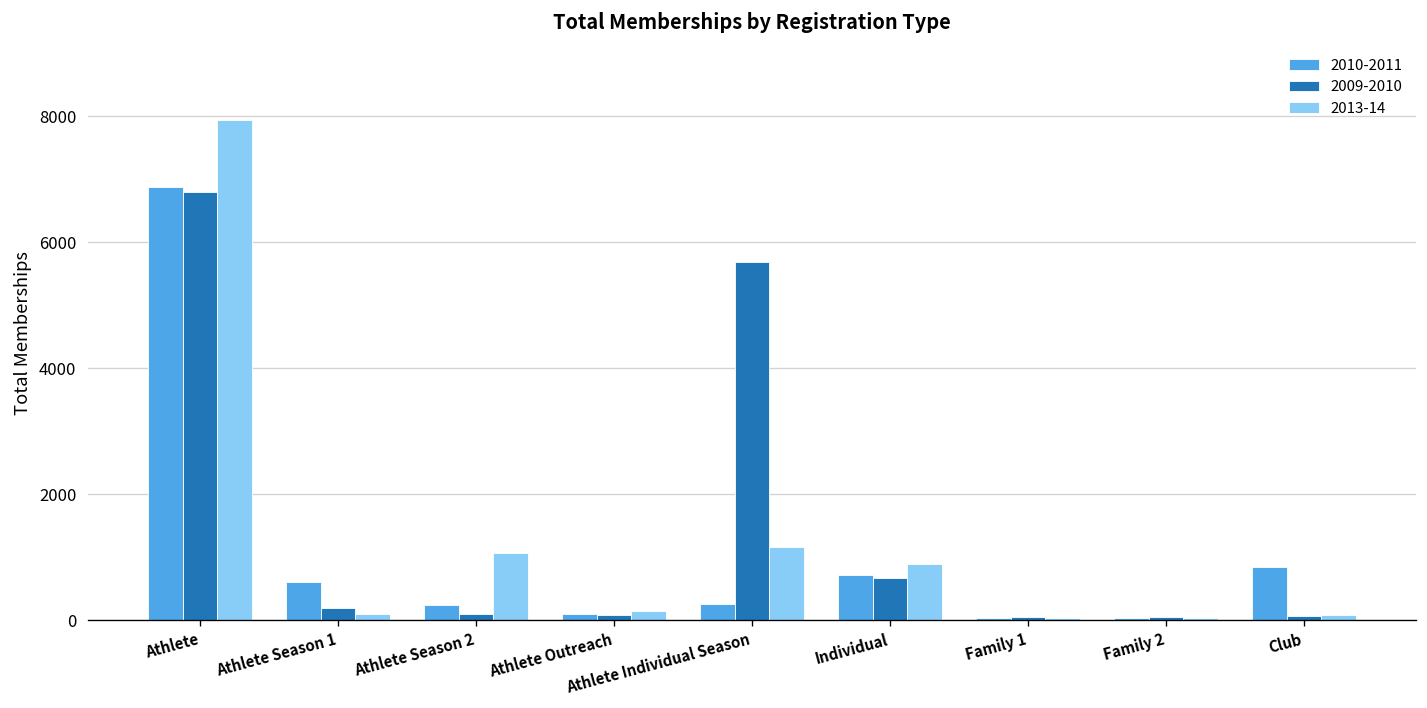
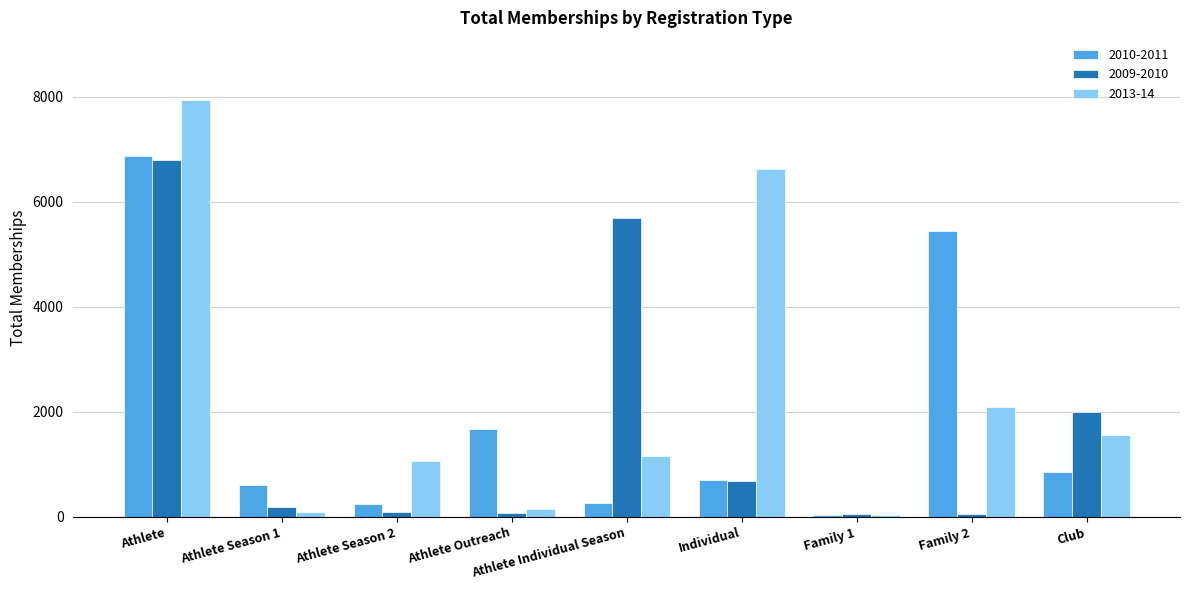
2010-2011, Athlete Outreach: 100 -> 1700
2013-14, Individual: 900 -> 6600
2010-2011, Family 2: 0 -> 5400
2013-14, Family 2: 0 -> 2100
2009-2010, Club: 100 -> 2000
2013-14, Club: 100 -> 1600
